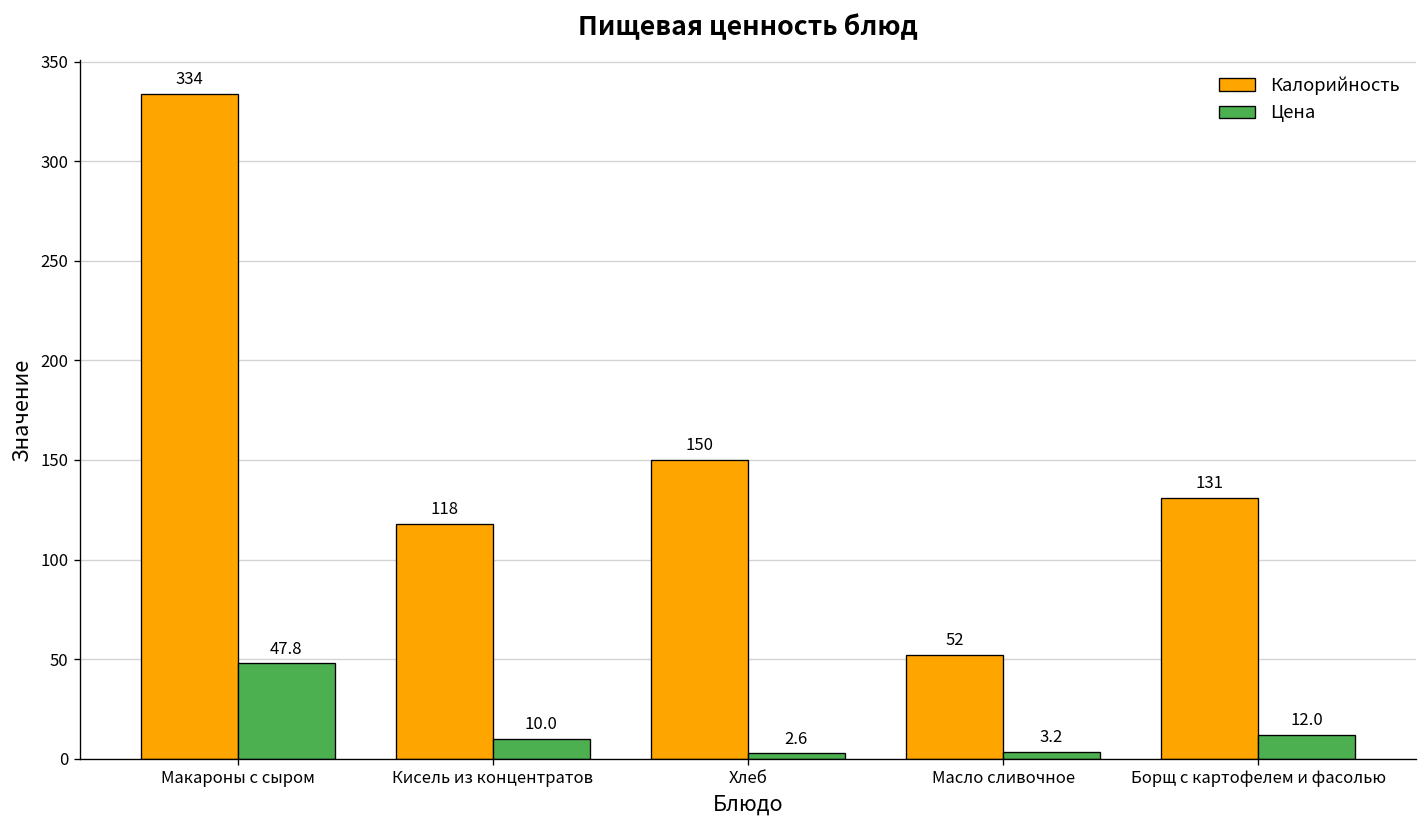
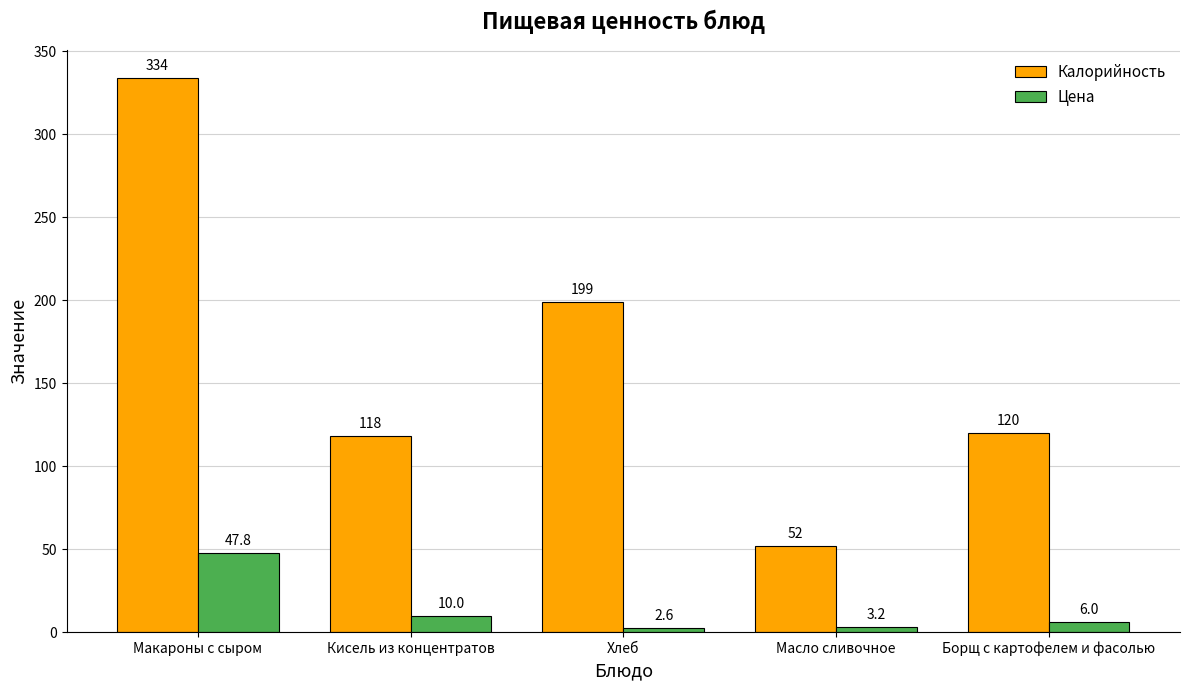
Калорийность, Хлеб: 150 -> 199
Калорийность, Борщ с картофелем и фасолью: 131 -> 120
Цена, Борщ с картофелем и фасолью: 12.0 -> 6.0
